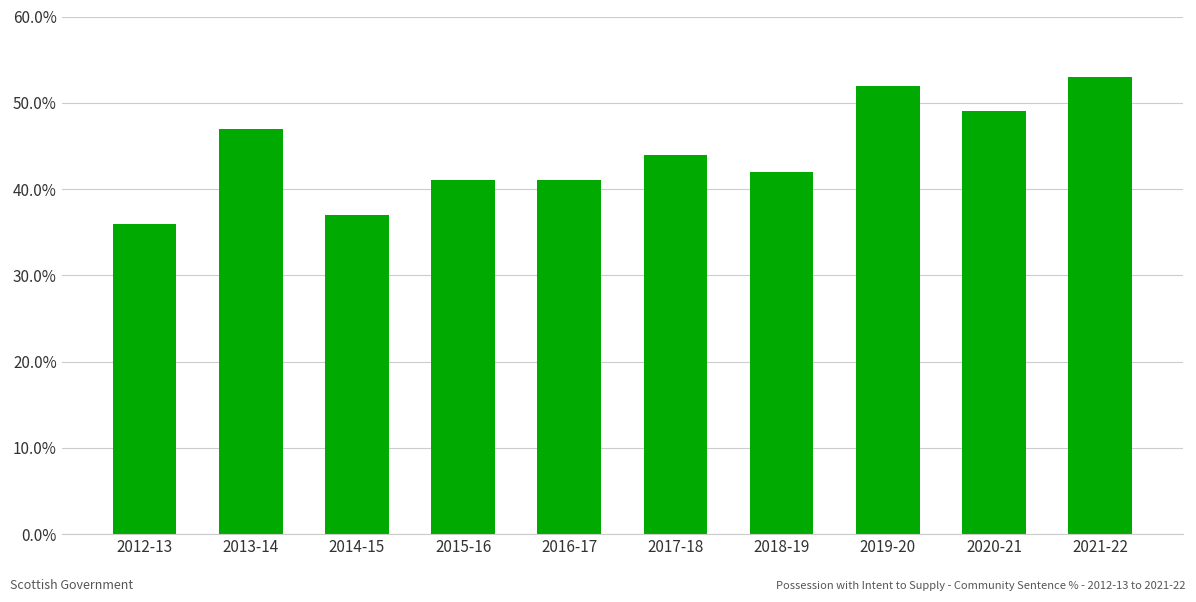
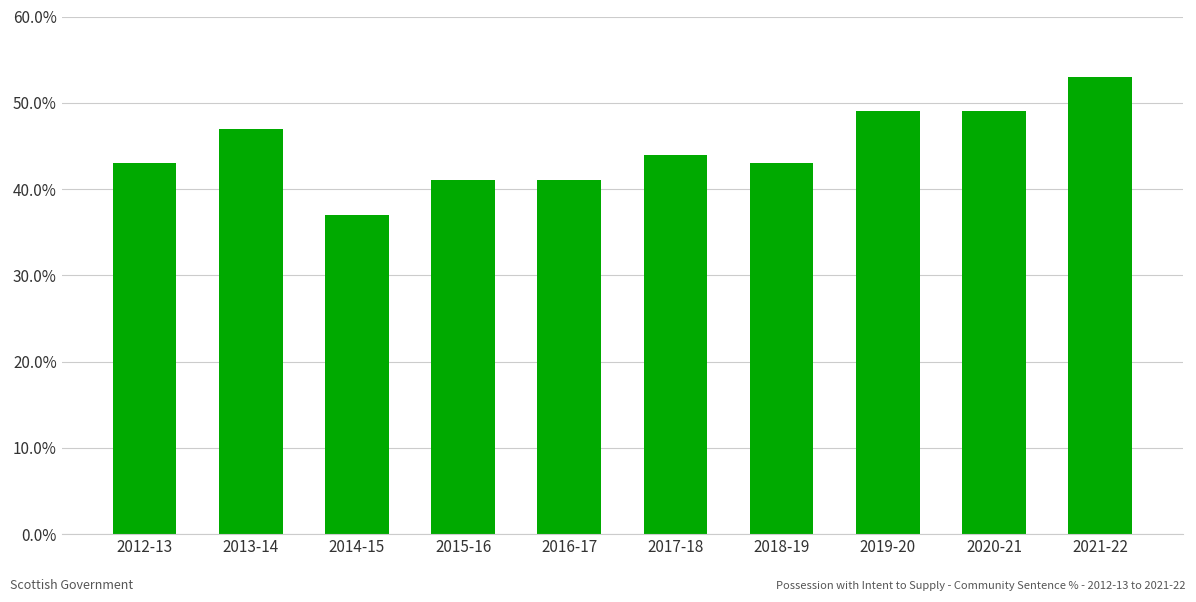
2012-13: 36% -> 43%
2018-19: 42% -> 43%
2019-20: 52% -> 49%
